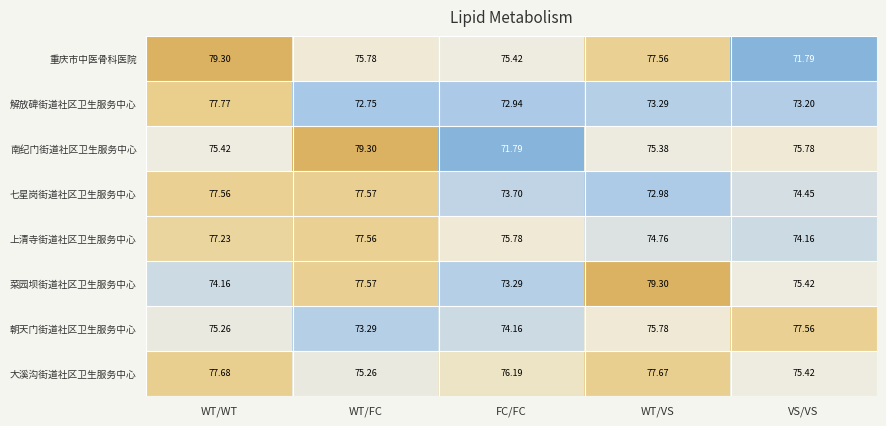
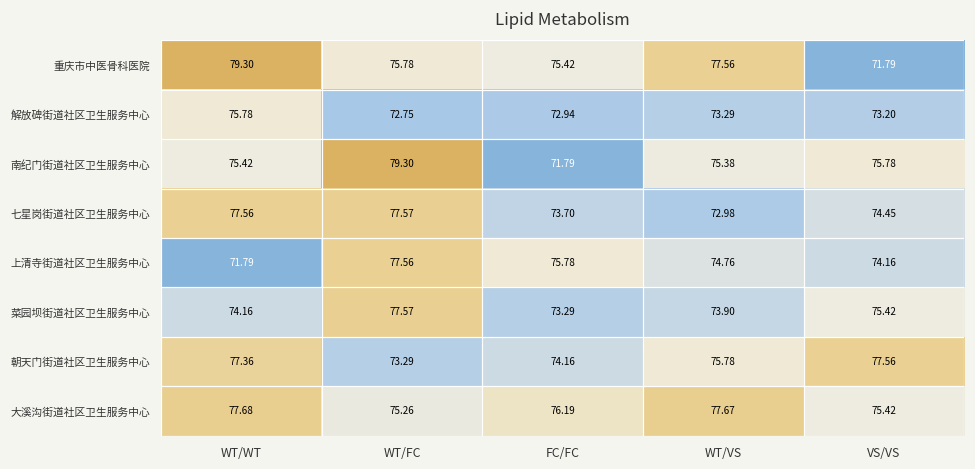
解放碑街道社区卫生服务中心, WT/WT: 77.77 -> 75.78
上清寺街道社区卫生服务中心, WT/WT: 77.23 -> 71.79
菜园坝街道社区卫生服务中心, WT/VS: 79.30 -> 73.90
朝天门街道社区卫生服务中心, WT/WT: 75.26 -> 77.36
